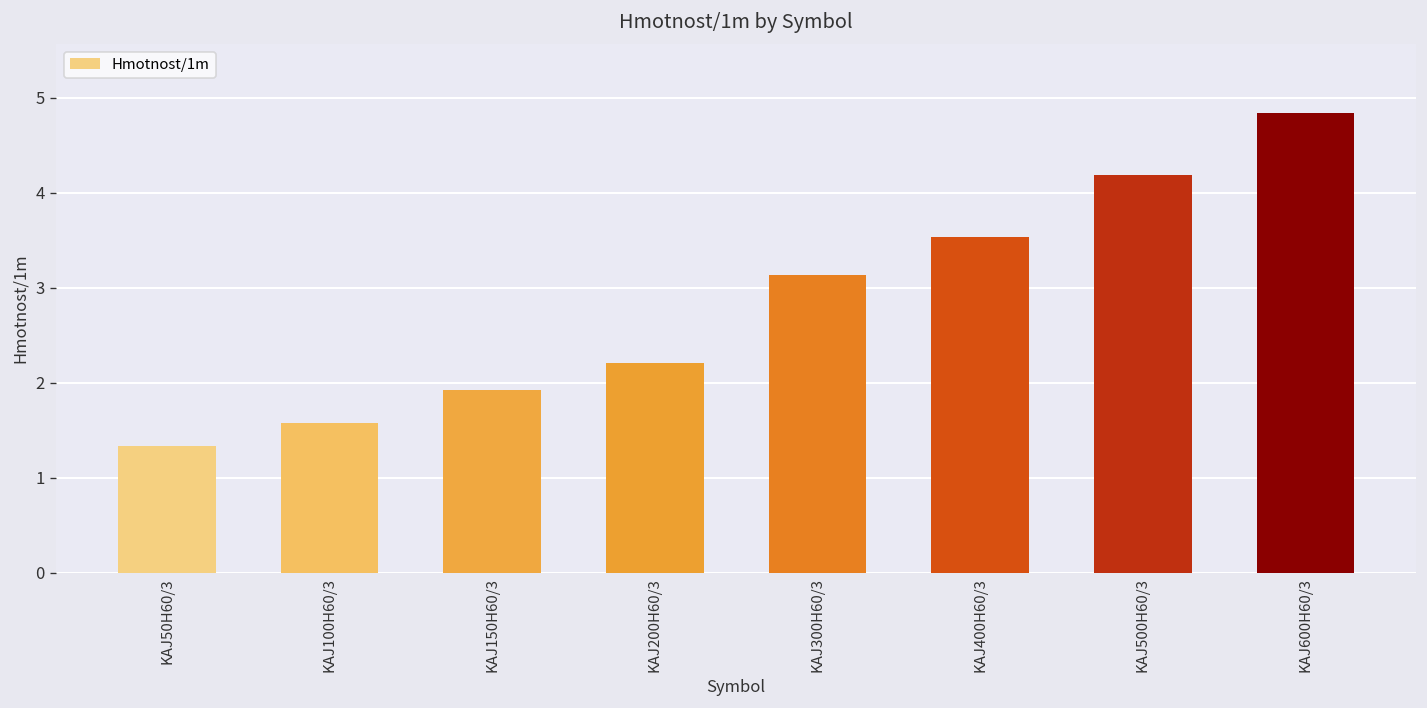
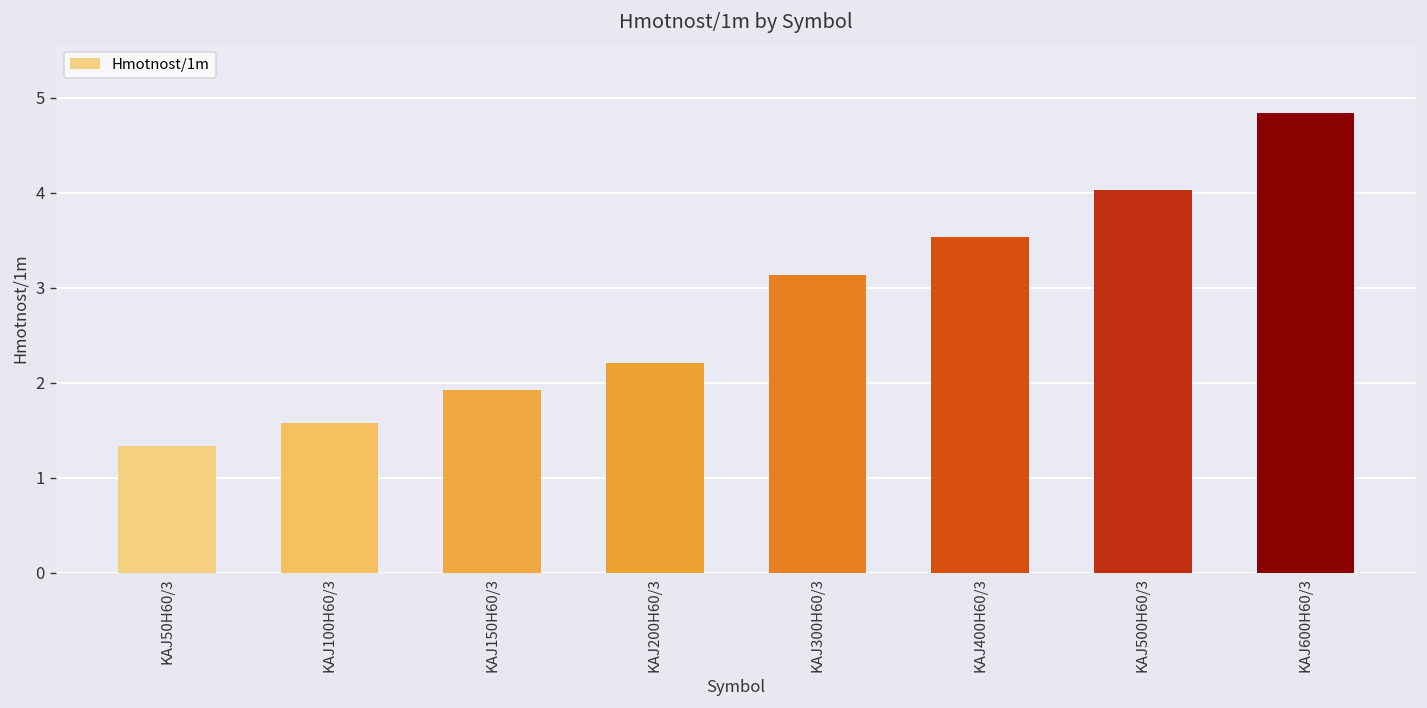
KAJ500H60/3: 4.2 -> 4.0
